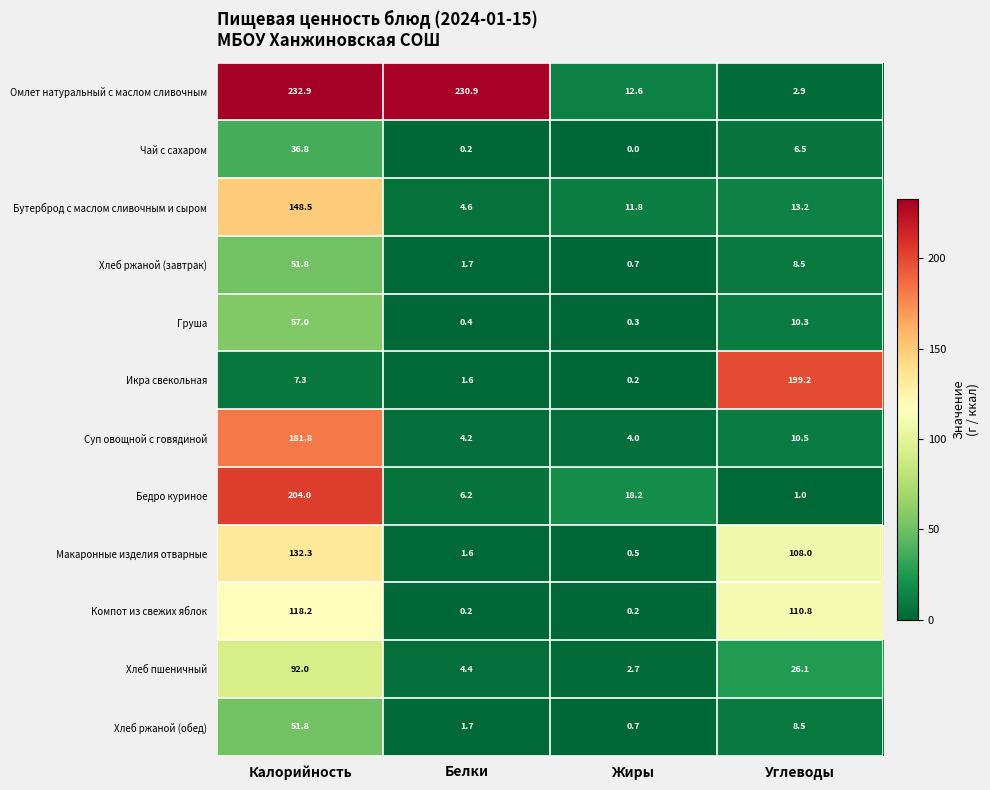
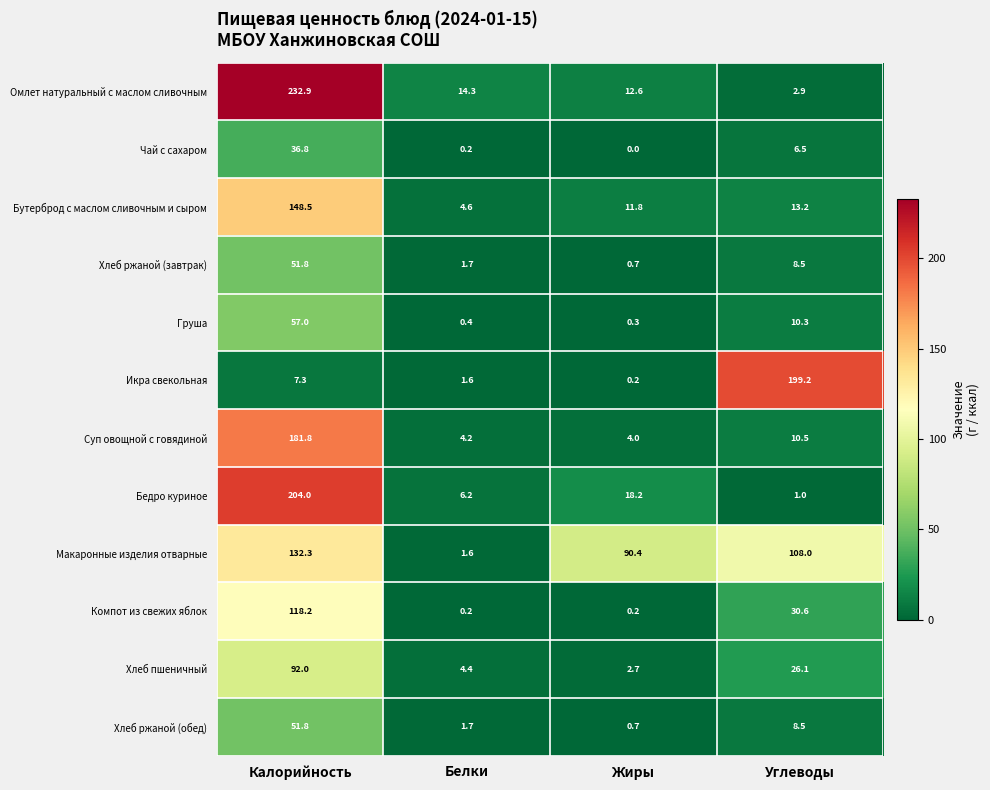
Омлет натуральный с маслом сливочным, Белки: 230.9 -> 14.3
Макаронные изделия отварные, Жиры: 0.5 -> 90.4
Компот из свежих яблок, Углеводы: 110.8 -> 30.6
